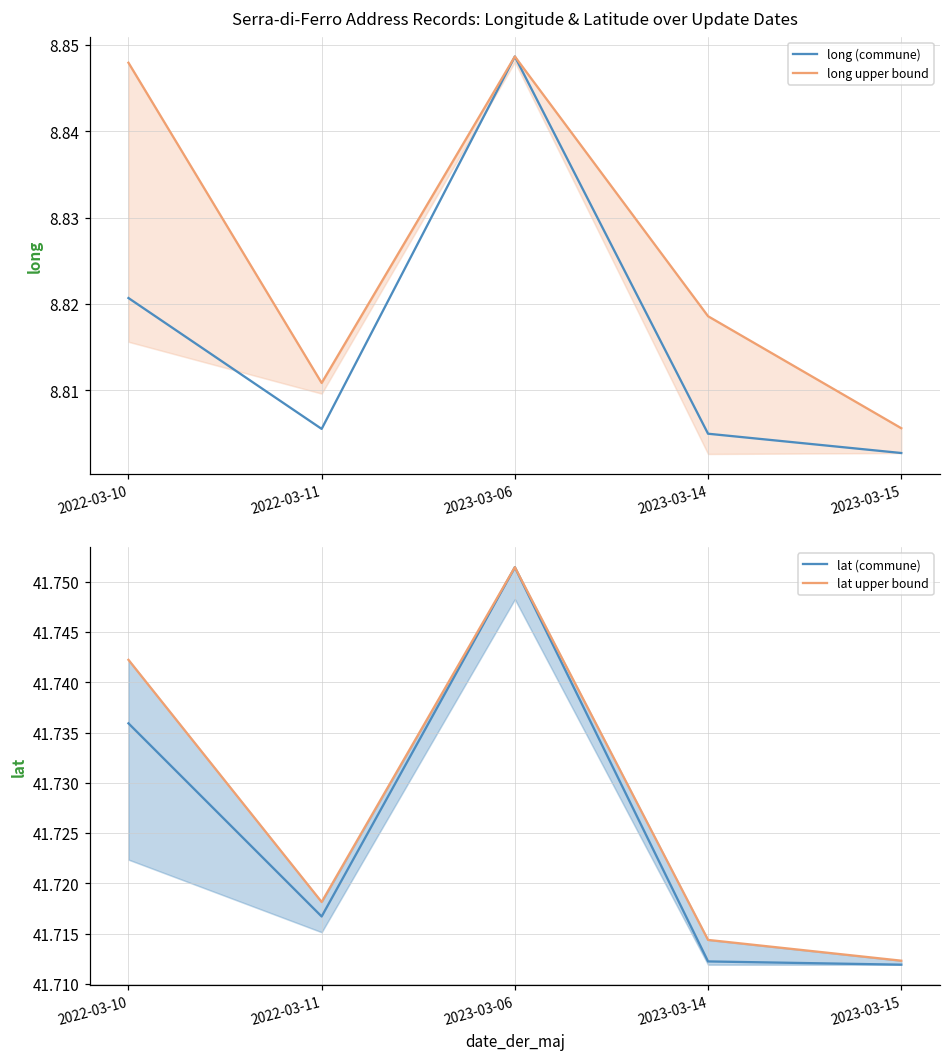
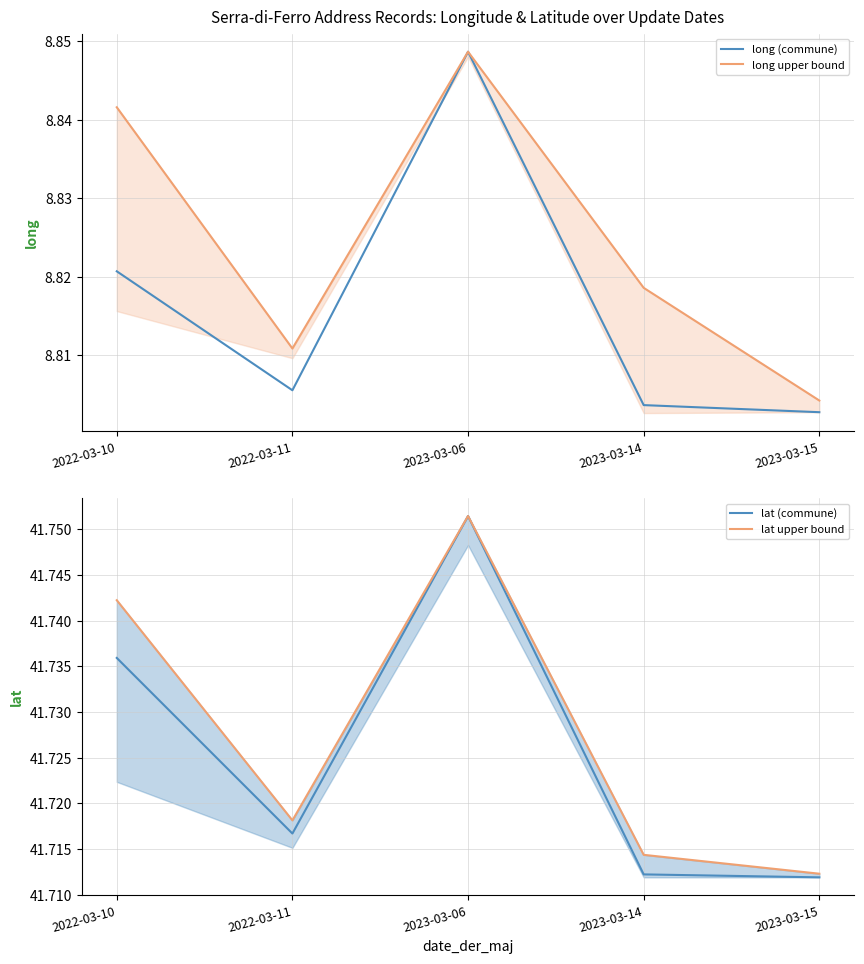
Serra-di-Ferro Address Records: Longitude & Latitude over Update Dates, long upper bound, 2022-03-10: 8.848 -> 8.842
Serra-di-Ferro Address Records: Longitude & Latitude over Update Dates, long (commune), 2023-03-14: 8.805 -> 8.804
Serra-di-Ferro Address Records: Longitude & Latitude over Update Dates, long upper bound, 2023-03-15: 8.806 -> 8.804
